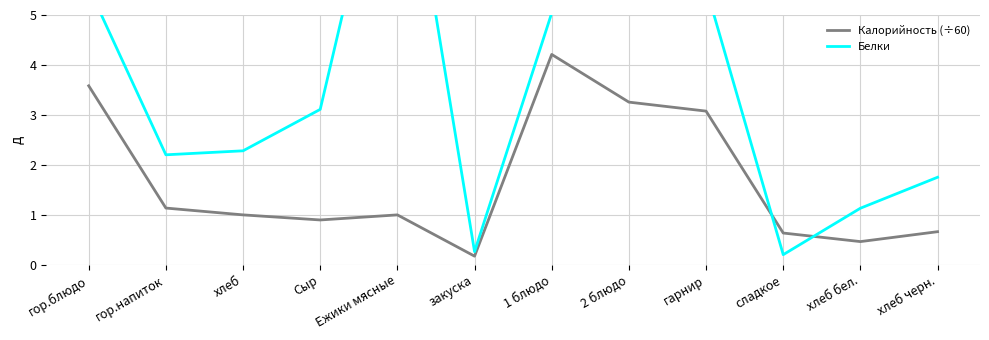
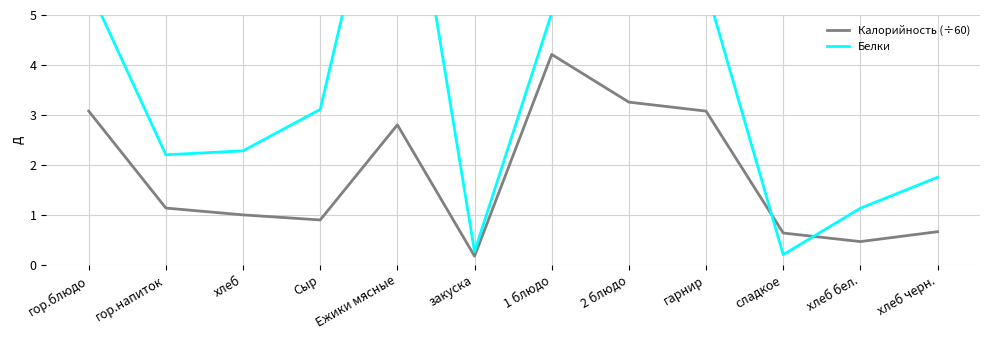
Калорийность (÷60), гор.блюдо: 3.6 -> 3.1
Калорийность (÷60), Ежики мясные: 1.0 -> 2.8
